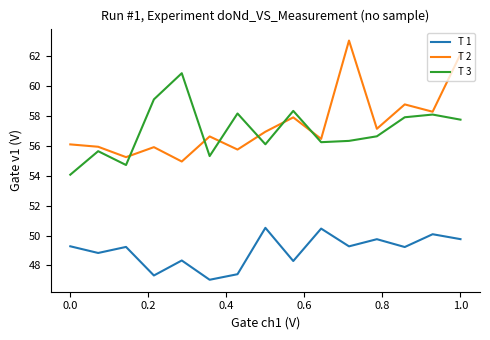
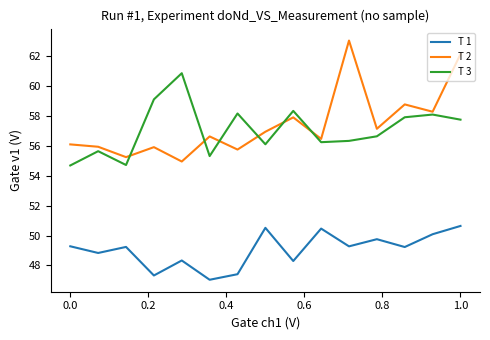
T 3, 0.0: 54.1 -> 54.7
T 1, 1.0: 49.8 -> 50.6
